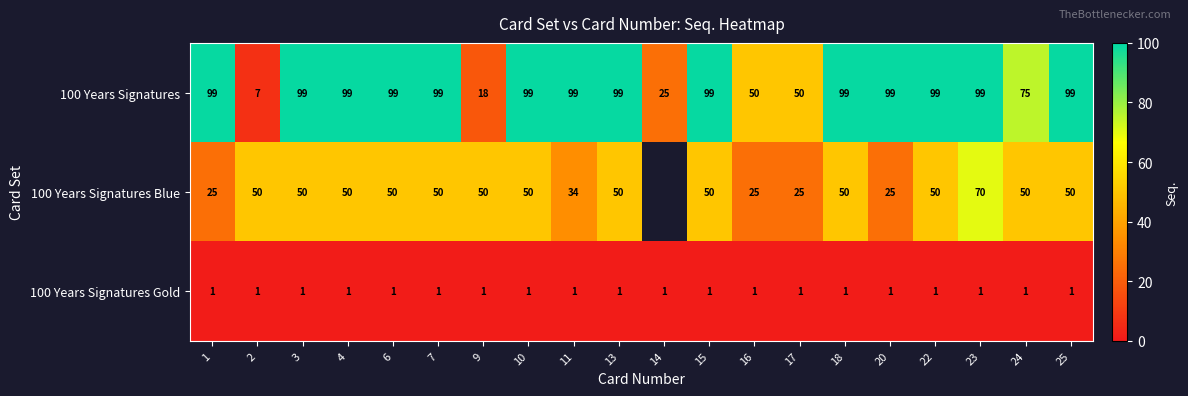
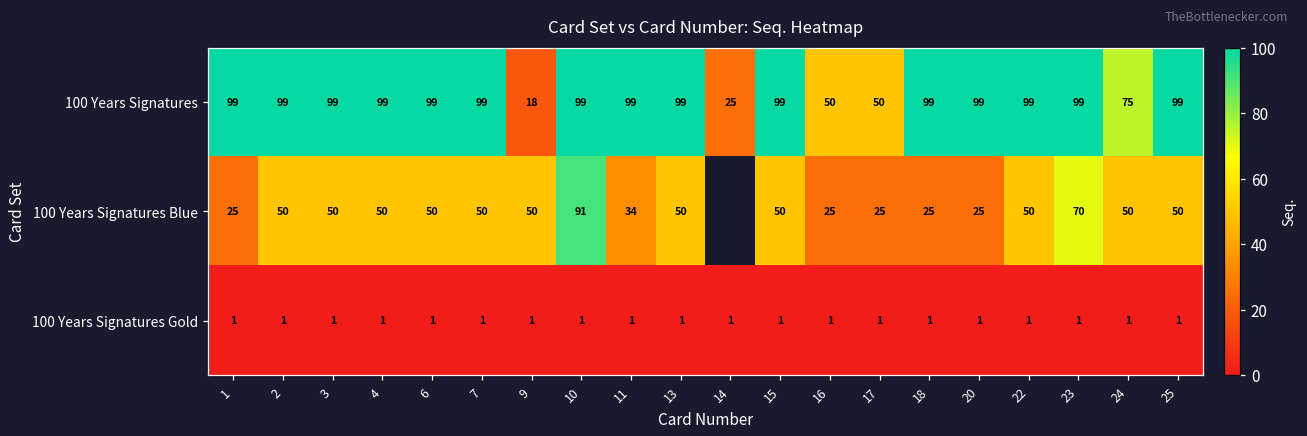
100 Years Signatures, 2: 7 -> 99
100 Years Signatures Blue, 10: 50 -> 91
100 Years Signatures Blue, 18: 50 -> 25
